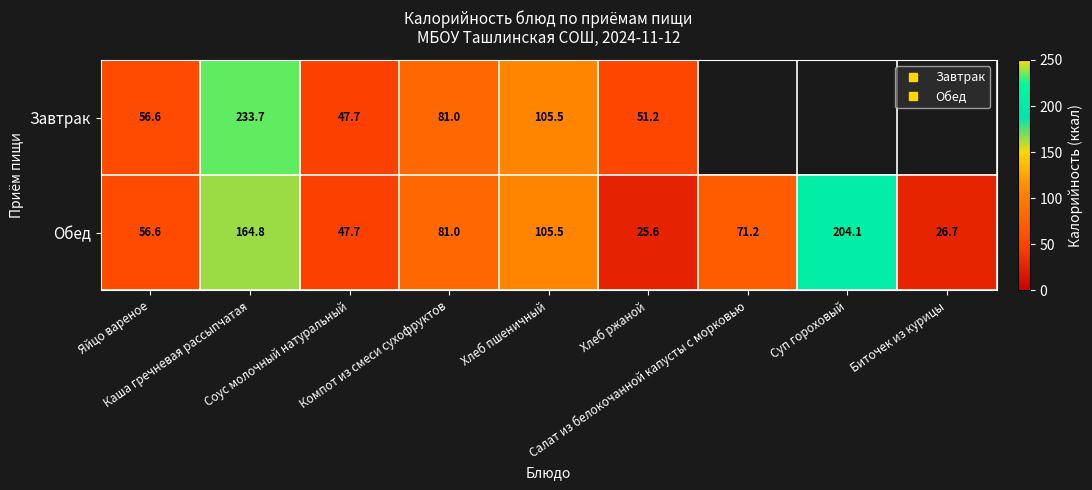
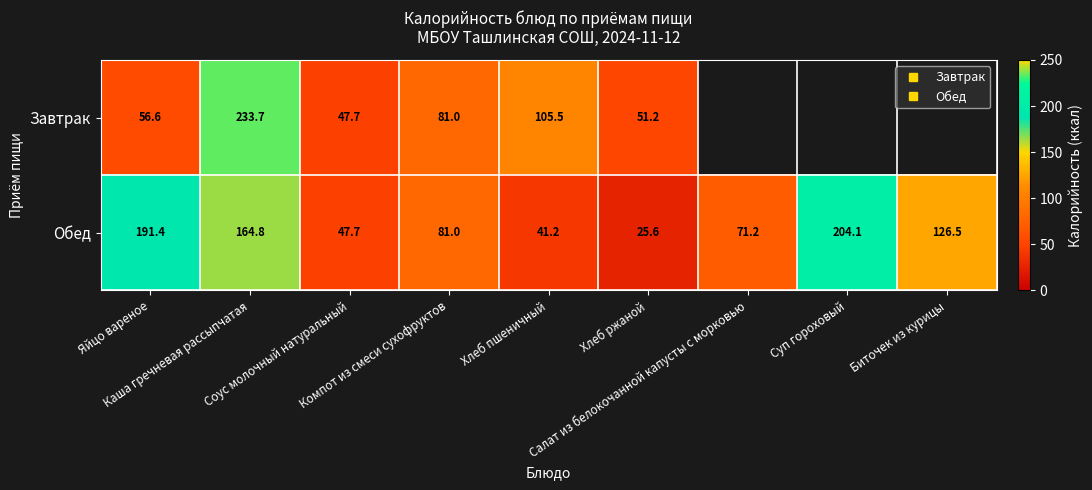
Обед, Яйцо вареное: 56.6 -> 191.4
Обед, Хлеб пшеничный: 105.5 -> 41.2
Обед, Биточек из курицы: 26.7 -> 126.5
